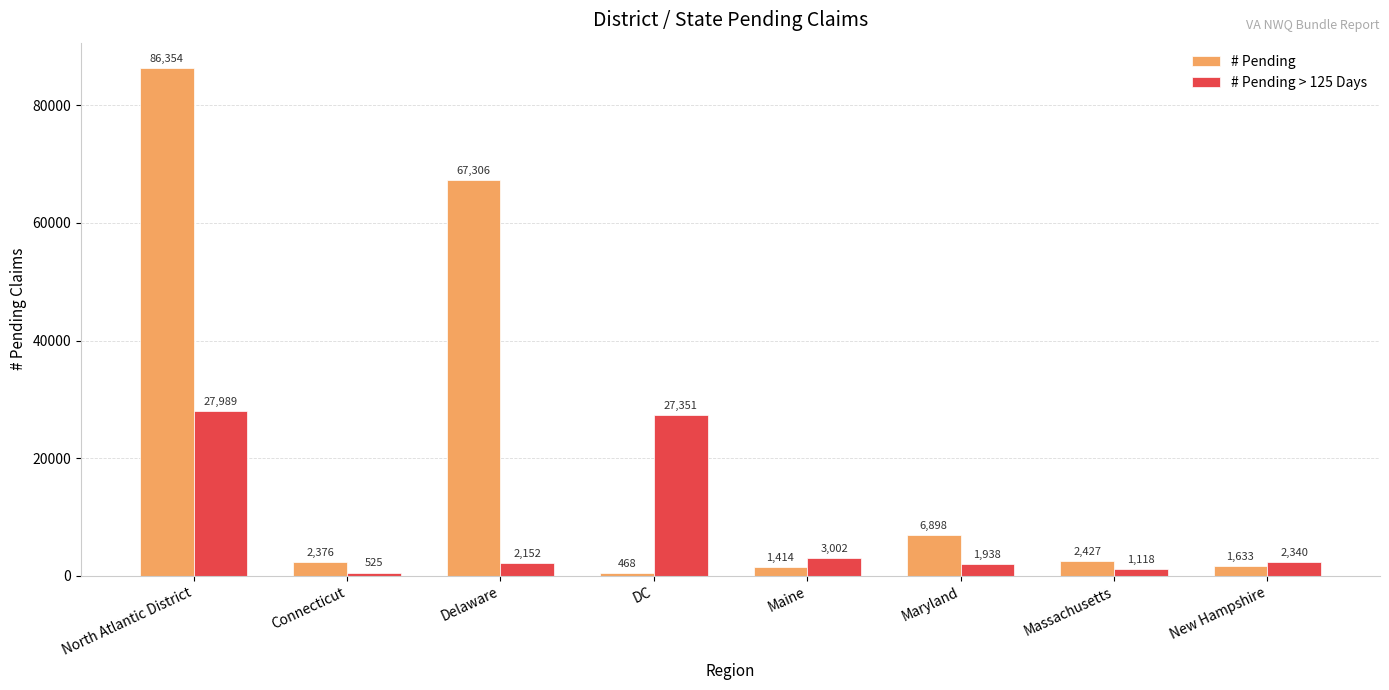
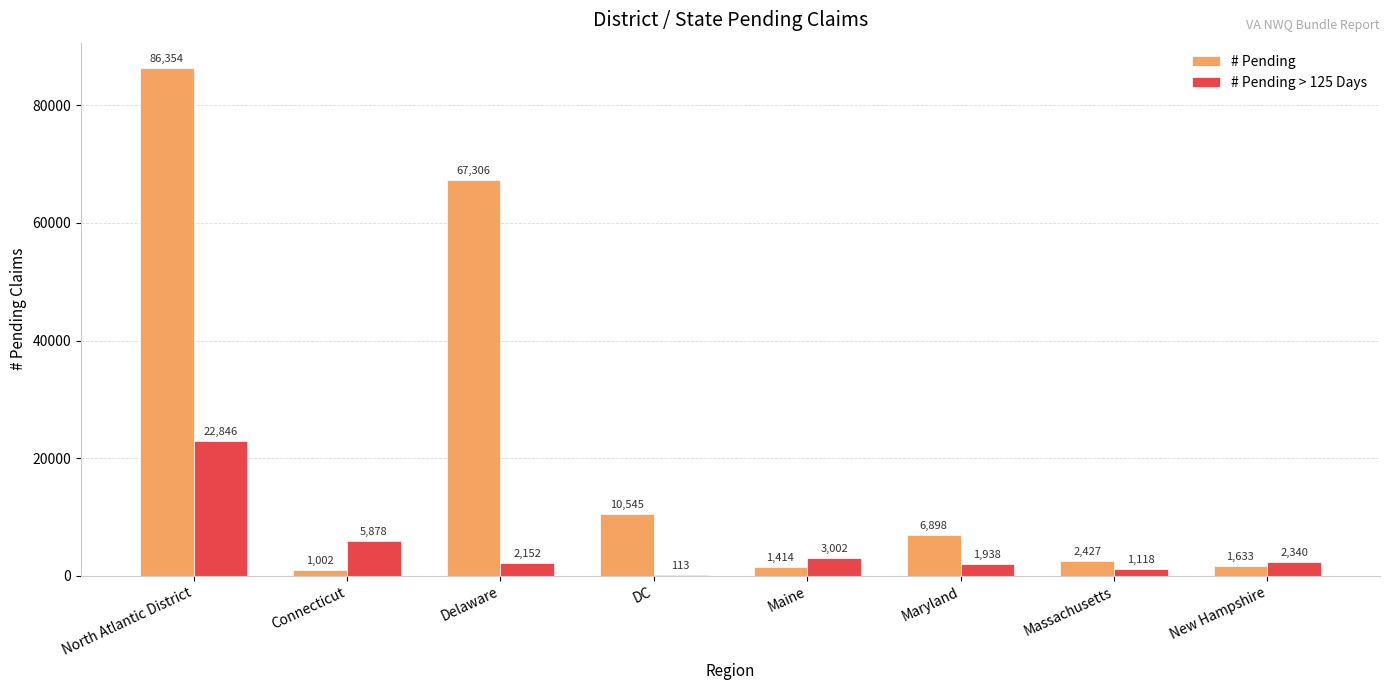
# Pending > 125 Days, North Atlantic District: 27,989 -> 22,846
# Pending, Connecticut: 2,376 -> 1,002
# Pending > 125 Days, Connecticut: 525 -> 5,878
# Pending, DC: 468 -> 10,545
# Pending > 125 Days, DC: 27,351 -> 113
